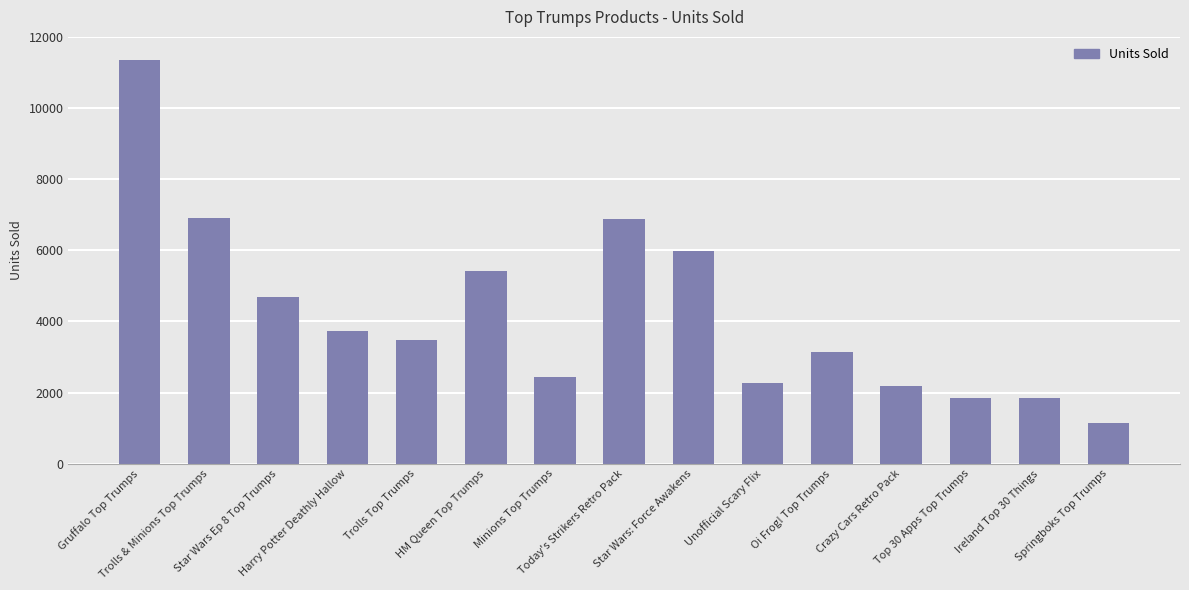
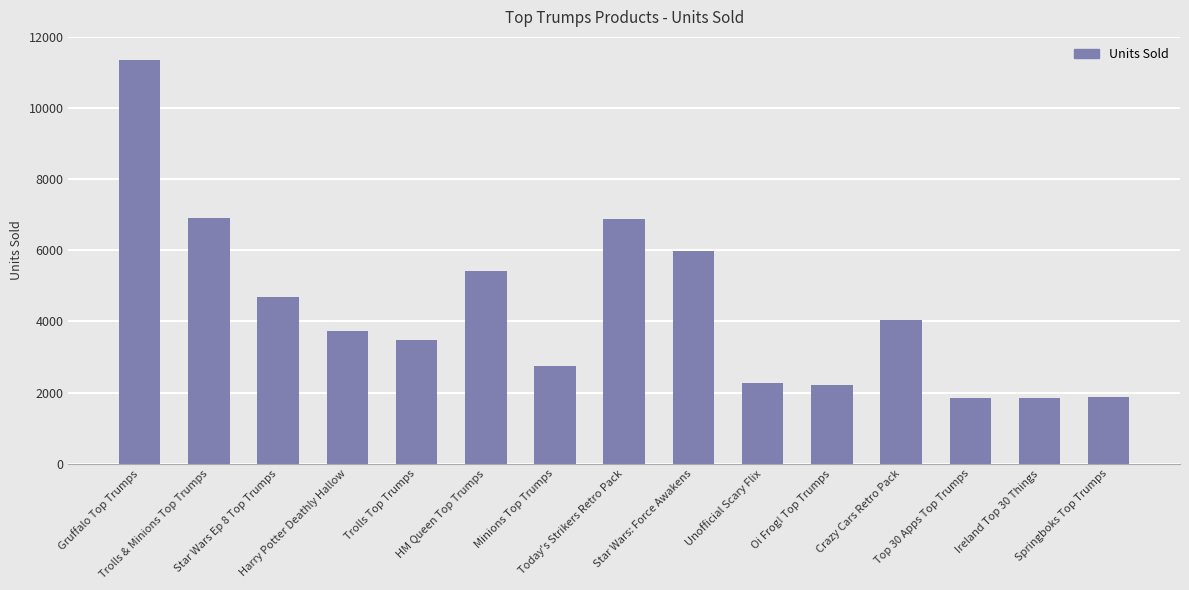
Minions Top Trumps: 2400 -> 2700
Oi Frog! Top Trumps: 3100 -> 2200
Crazy Cars Retro Pack: 2200 -> 4000
Springboks Top Trumps: 1100 -> 1900
